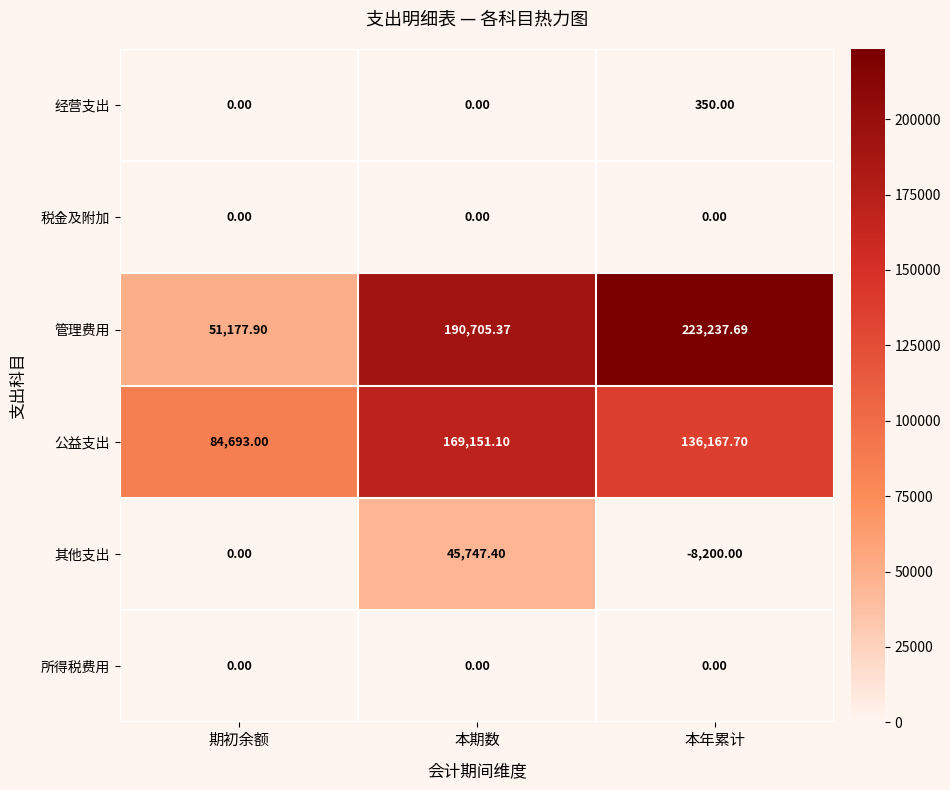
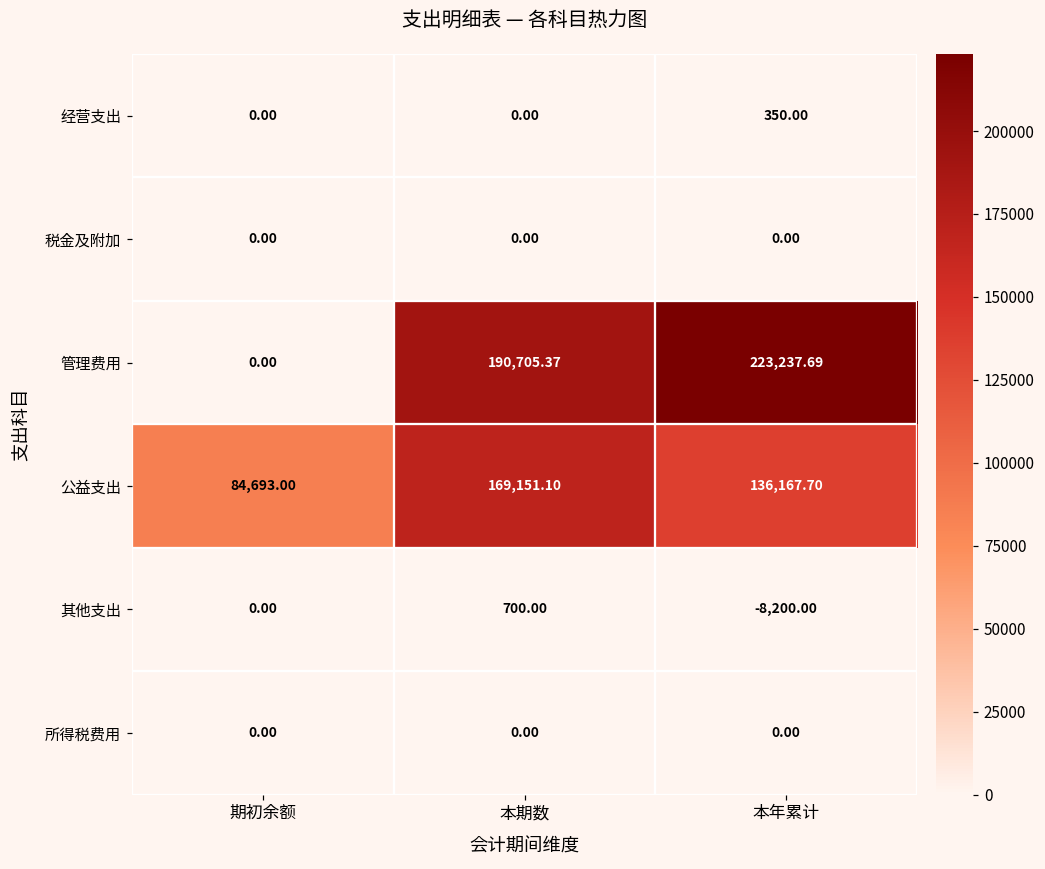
管理费用, 期初余额: 51,177.90 -> 0.00
其他支出, 本期数: 45,747.40 -> 700.00
